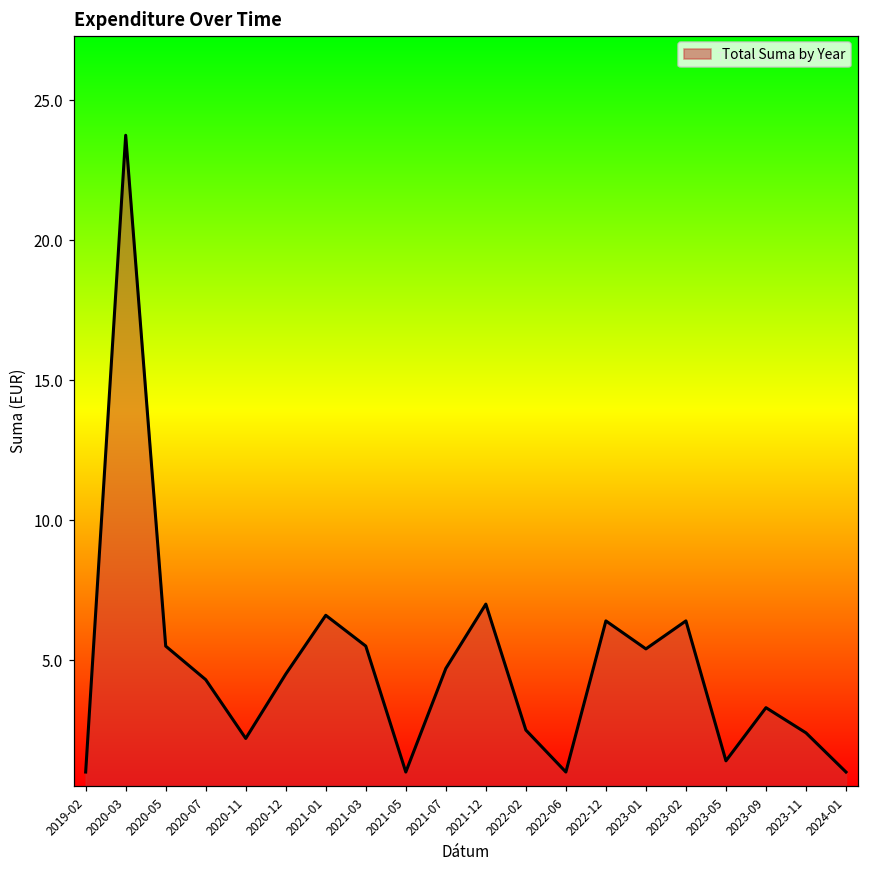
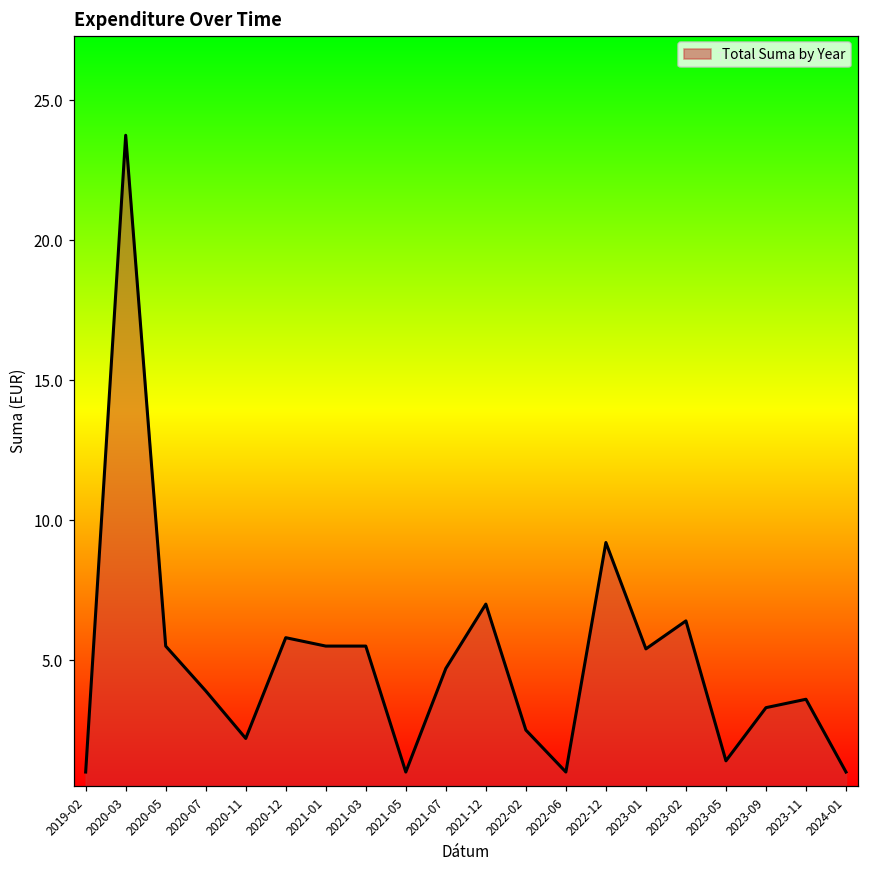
2020-07: 4.3 -> 3.9
2020-12: 4.5 -> 5.8
2021-01: 6.6 -> 5.5
2022-12: 6.4 -> 9.2
2023-11: 2.4 -> 3.6
